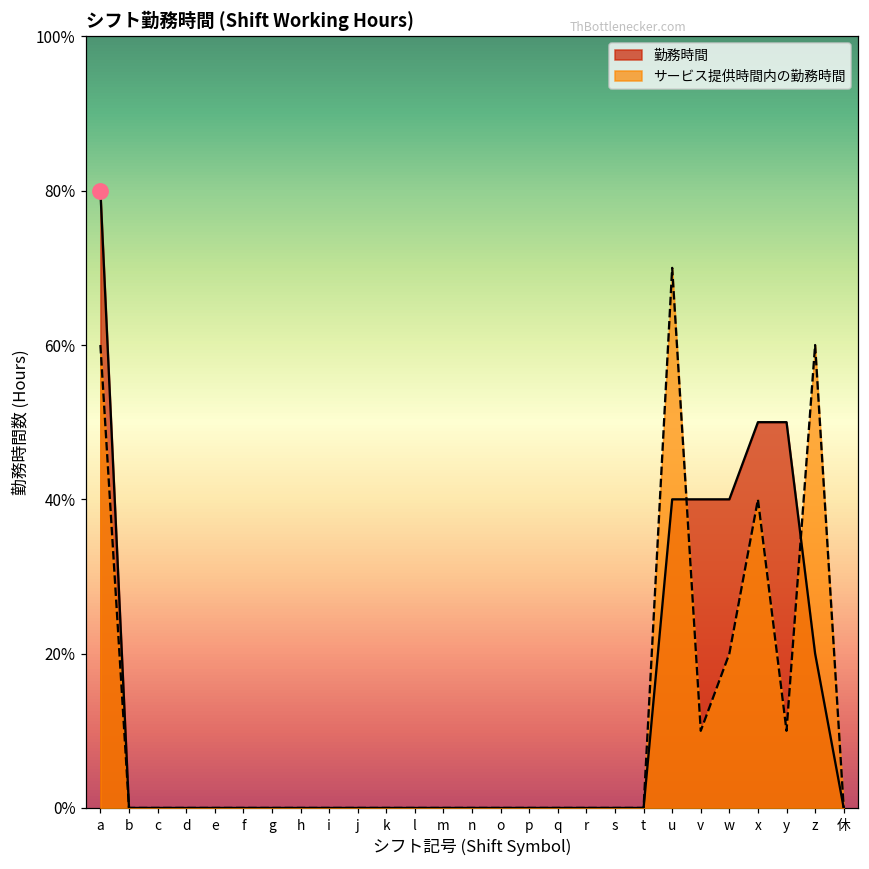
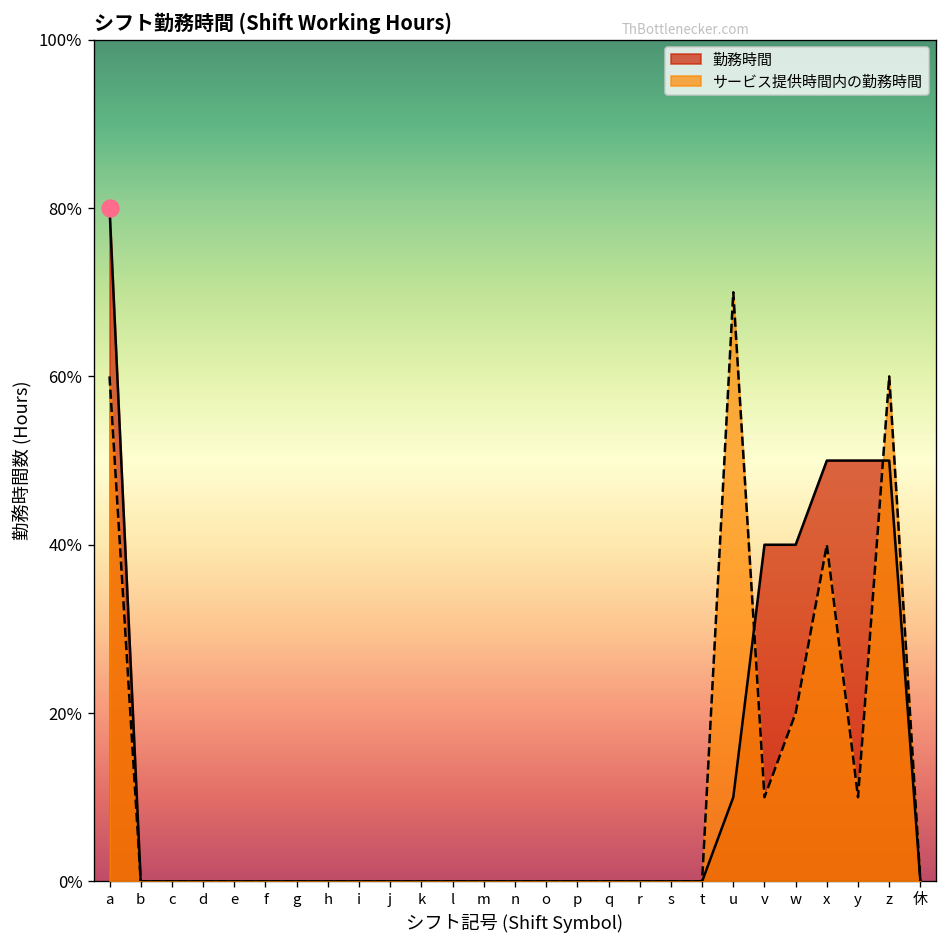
勤務時間, u: 40% -> 10%
勤務時間, z: 20% -> 50%
